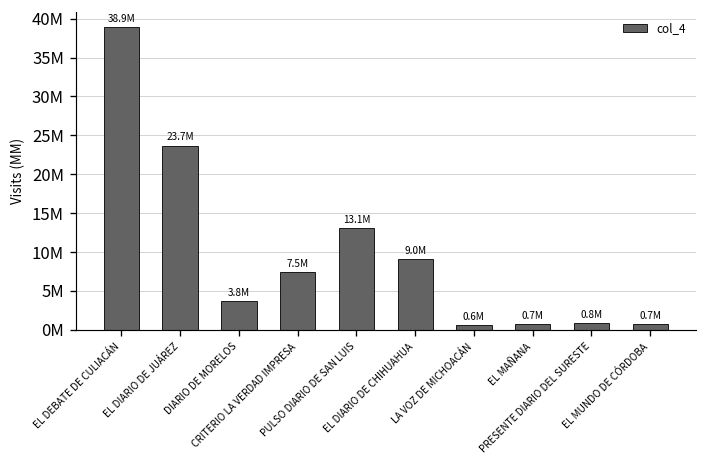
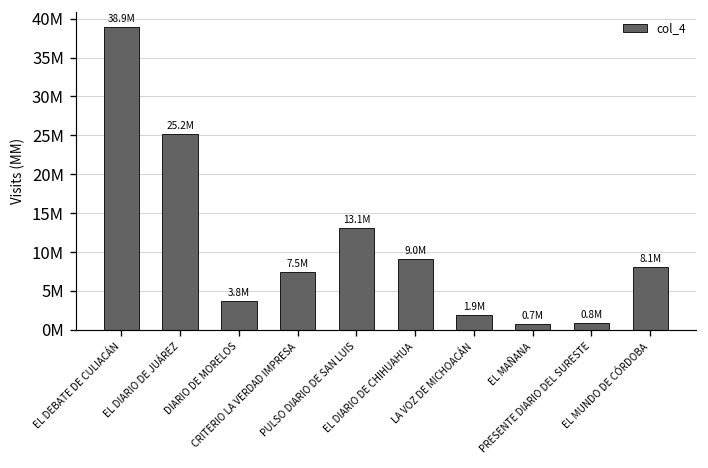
EL DIARIO DE JUÁREZ: 23.7M -> 25.2M
LA VOZ DE MICHOACÁN: 0.6M -> 1.9M
EL MUNDO DE CÓRDOBA: 0.7M -> 8.1M
